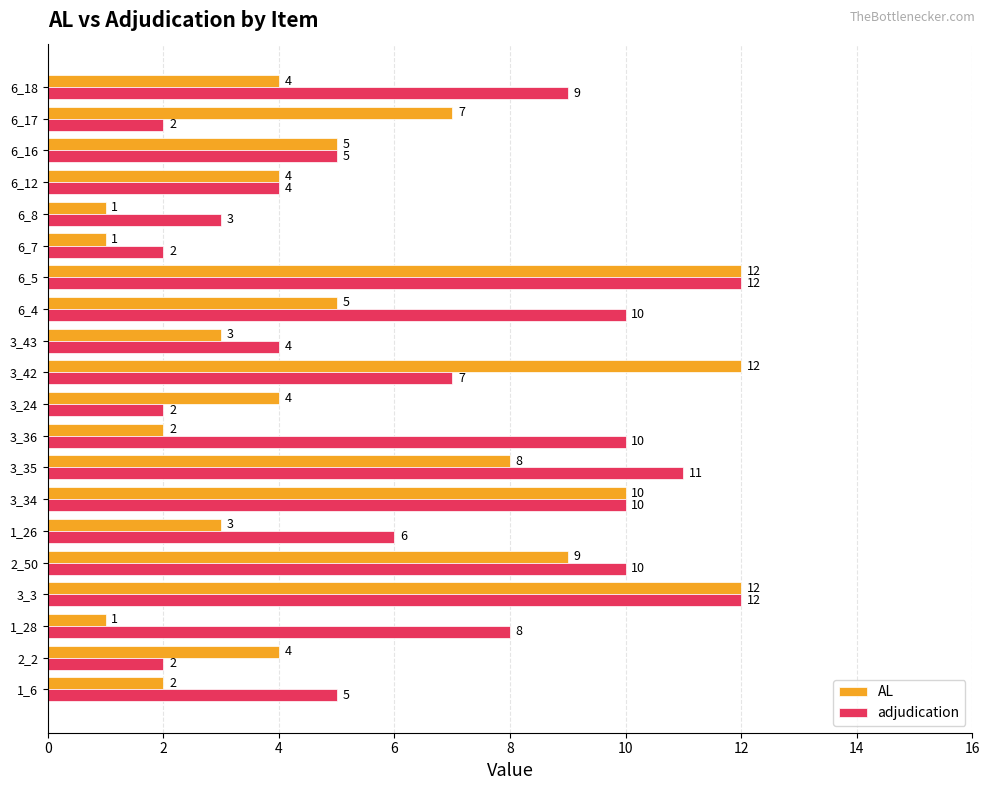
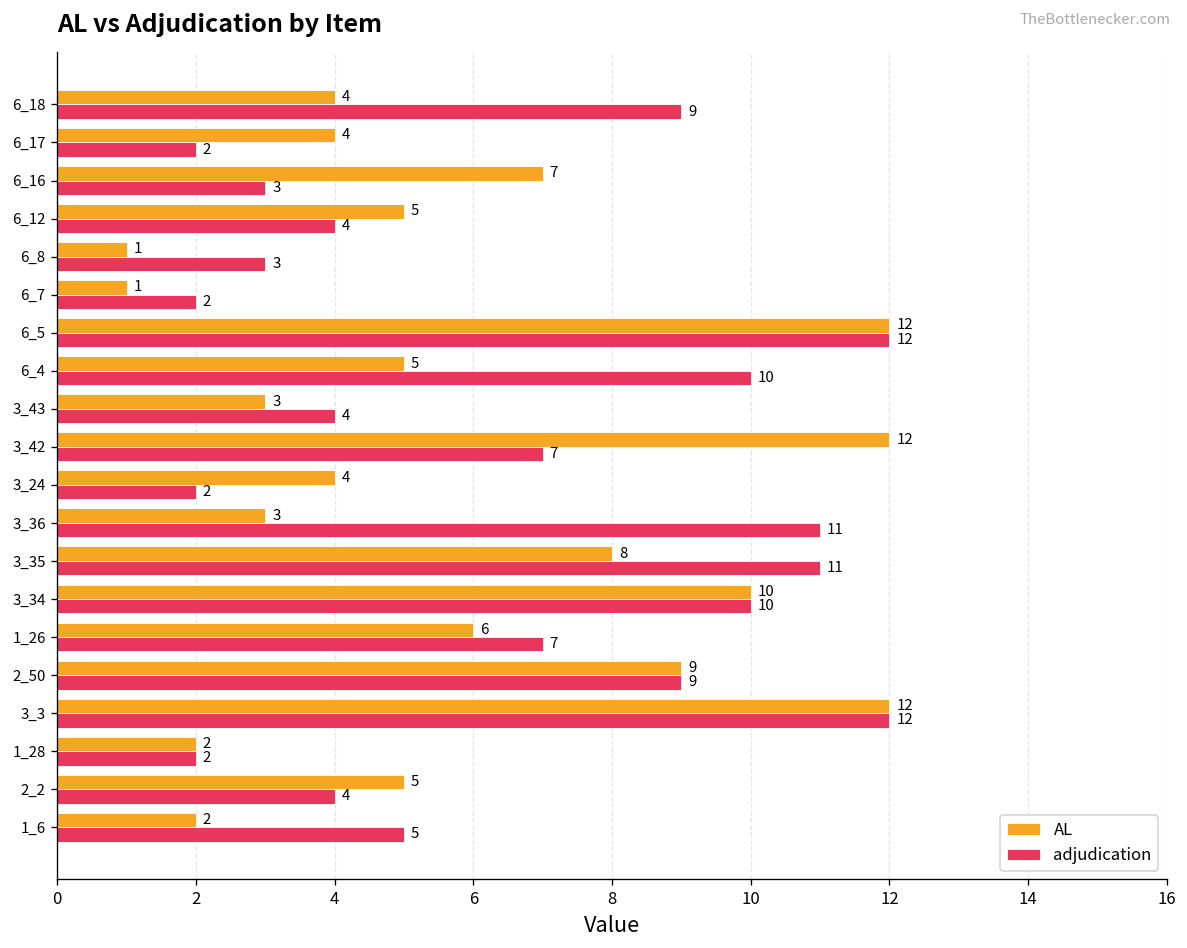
AL, 6_17: 7 -> 4
AL, 6_16: 5 -> 7
adjudication, 6_16: 5 -> 3
AL, 6_12: 4 -> 5
AL, 3_36: 2 -> 3
adjudication, 3_36: 10 -> 11
AL, 1_26: 3 -> 6
adjudication, 1_26: 6 -> 7
adjudication, 2_50: 10 -> 9
AL, 1_28: 1 -> 2
adjudication, 1_28: 8 -> 2
AL, 2_2: 4 -> 5
adjudication, 2_2: 2 -> 4
